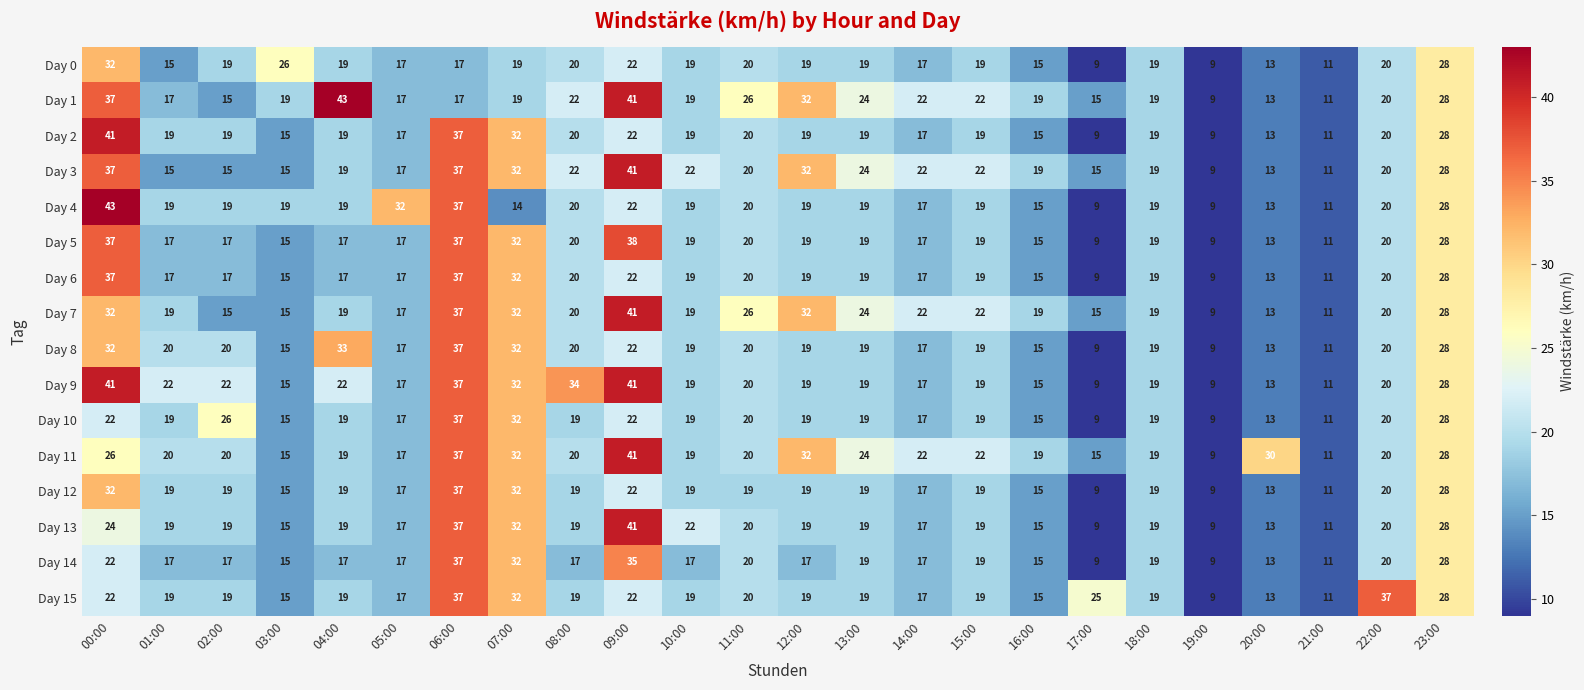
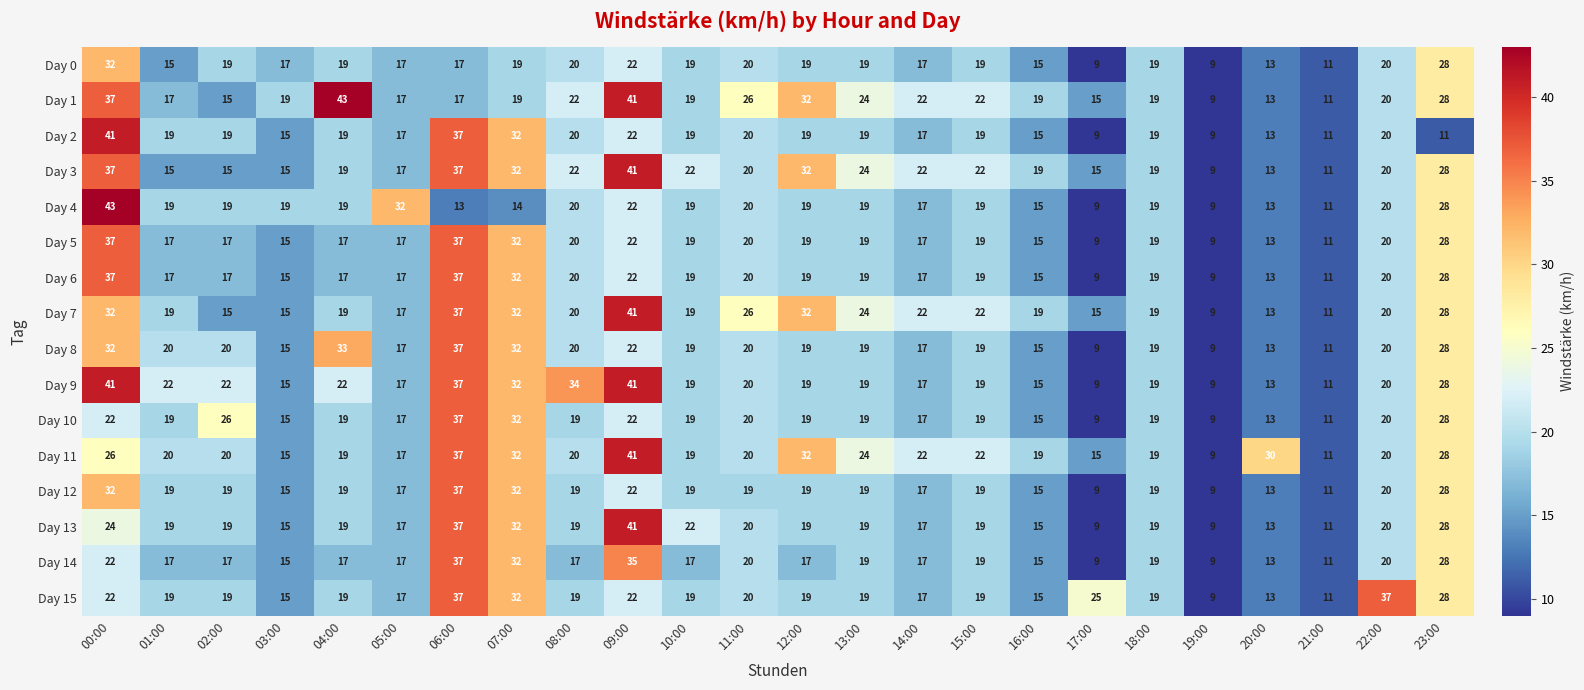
Day 0, 03:00: 26 -> 17
Day 2, 23:00: 28 -> 11
Day 4, 06:00: 37 -> 13
Day 5, 09:00: 38 -> 22
